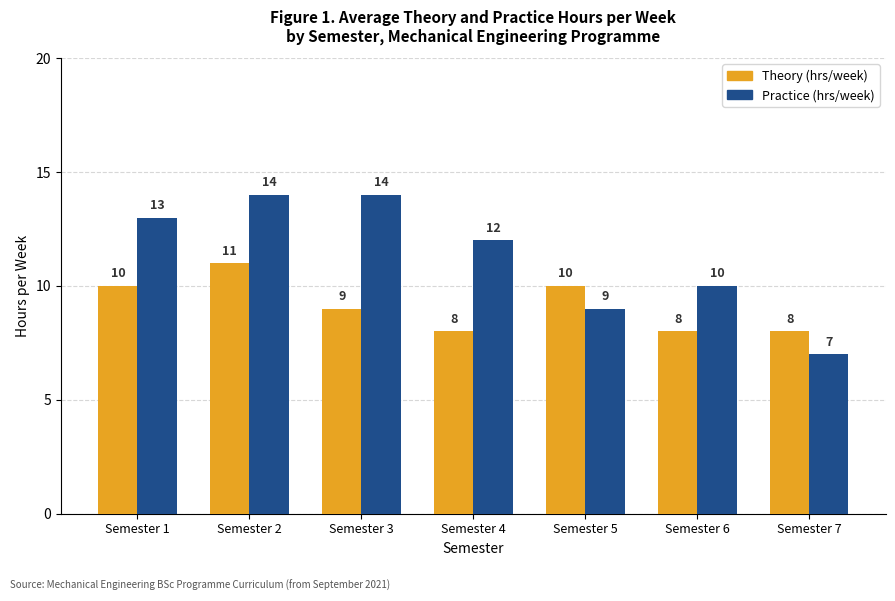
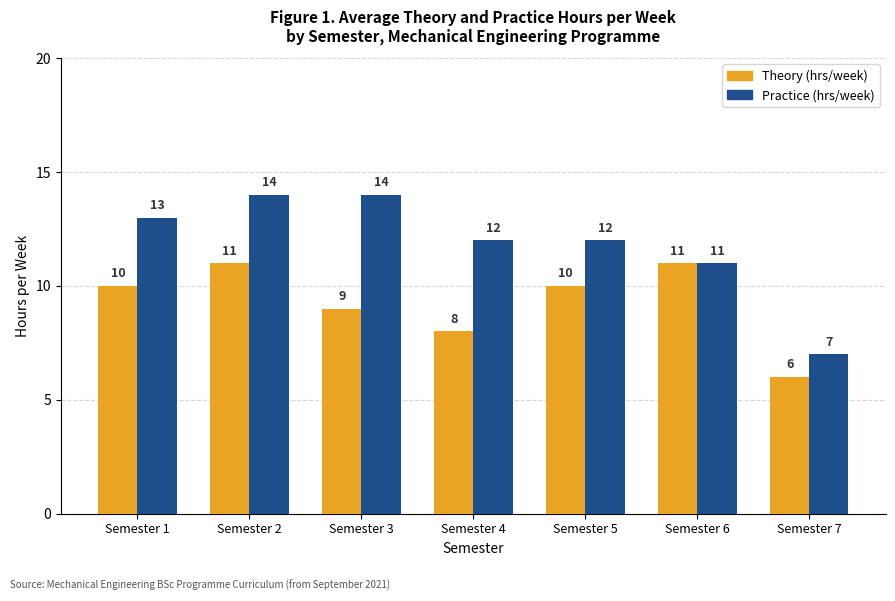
Practice (hrs/week), Semester 5: 9 -> 12
Theory (hrs/week), Semester 6: 8 -> 11
Practice (hrs/week), Semester 6: 10 -> 11
Theory (hrs/week), Semester 7: 8 -> 6
